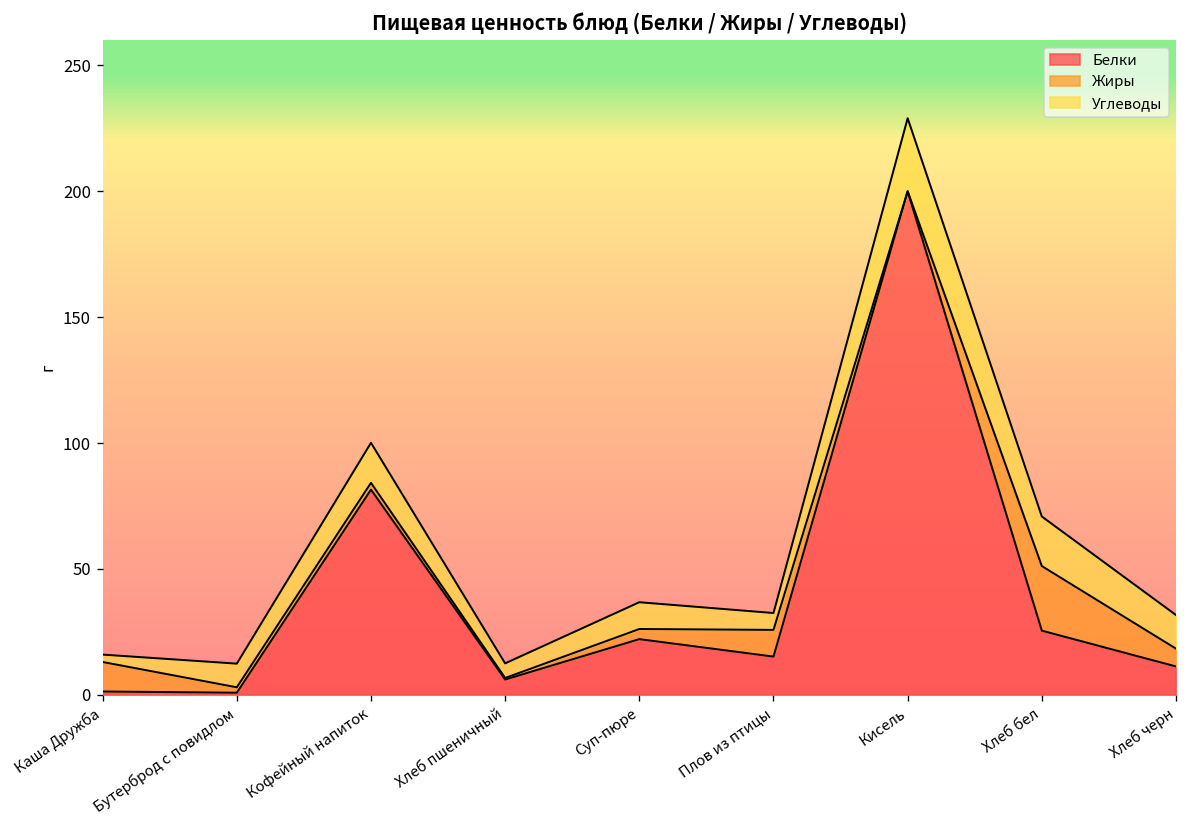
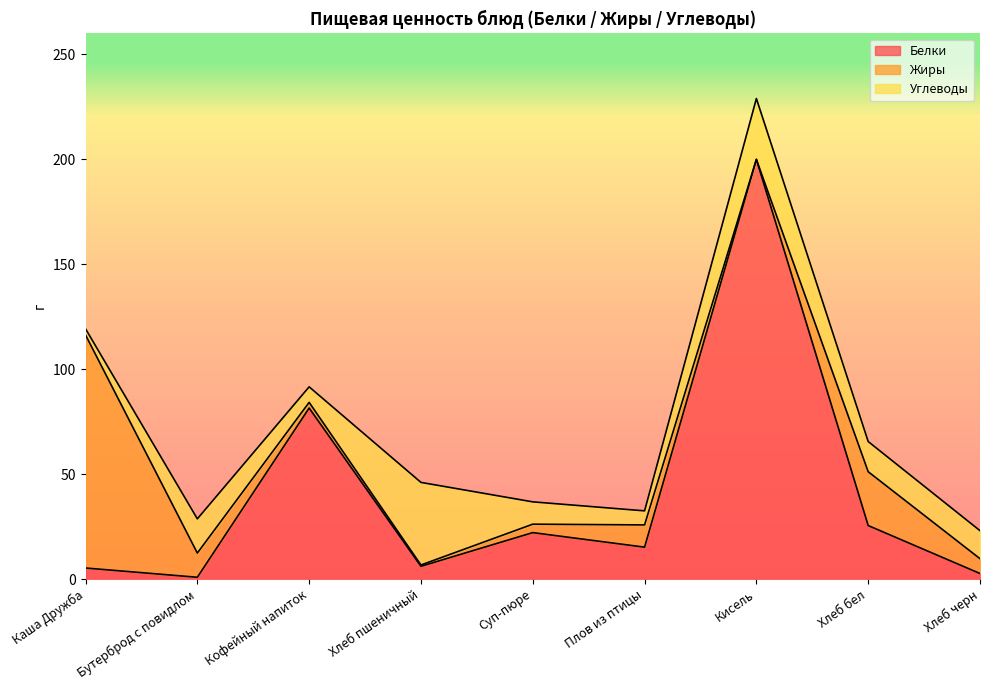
Белки, Каша Дружба: 1 -> 5
Жиры, Каша Дружба: 12 -> 111
Жиры, Бутерброд с повидлом: 2 -> 12
Углеводы, Бутерброд с повидлом: 9 -> 16
Углеводы, Кофейный напиток: 16 -> 7
Углеводы, Хлеб пшеничный: 6 -> 39
Углеводы, Хлеб бел: 20 -> 14
Белки, Хлеб черн: 11 -> 3
